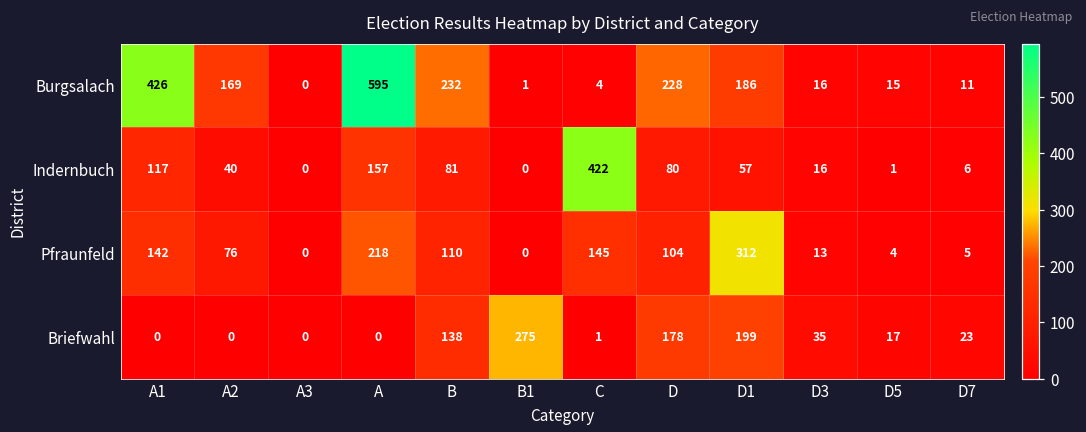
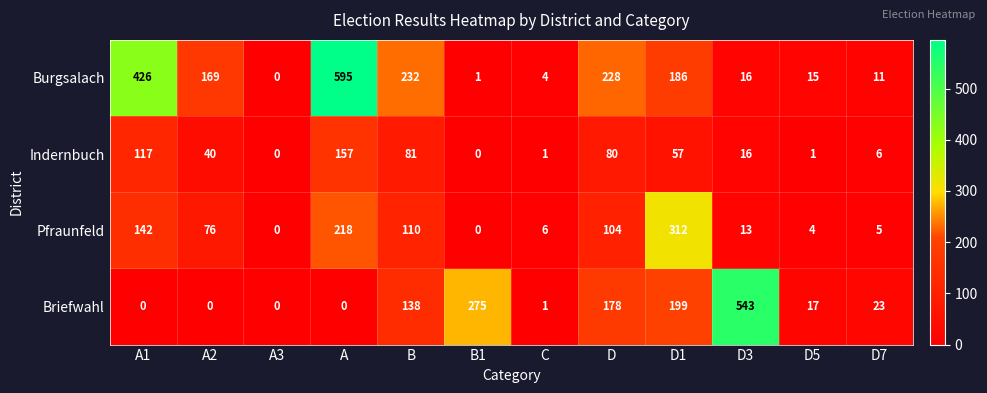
Indernbuch, C: 422 -> 1
Pfraunfeld, C: 145 -> 6
Briefwahl, D3: 35 -> 543
